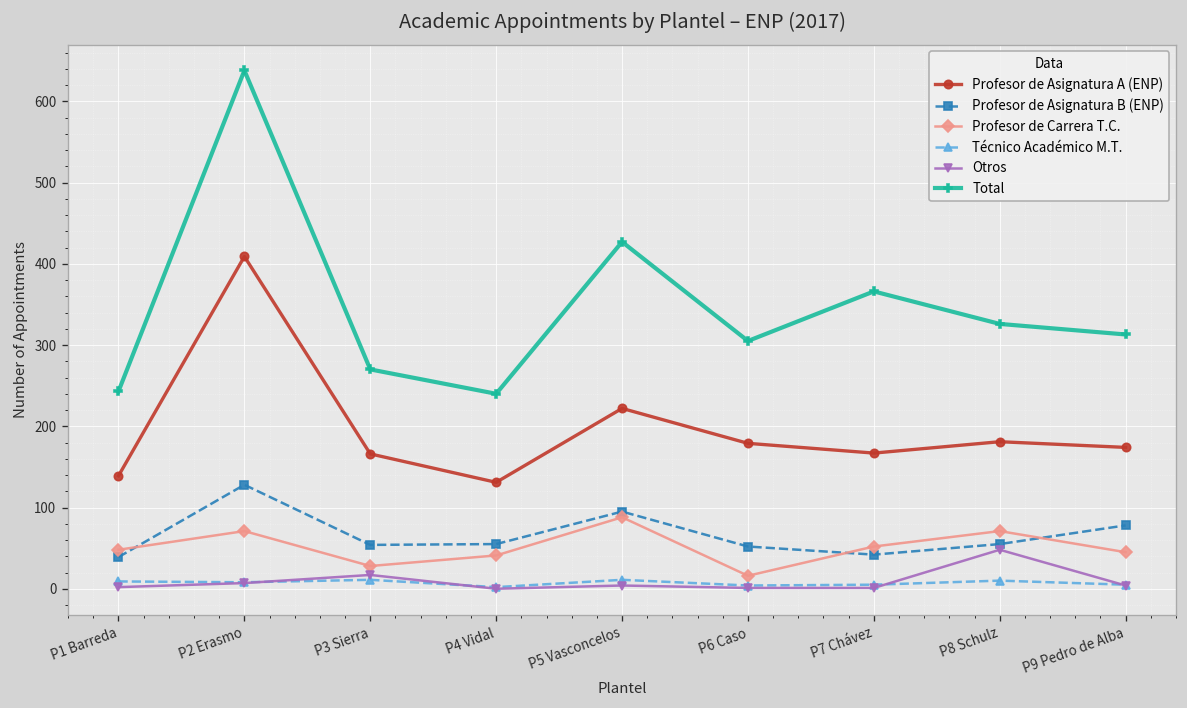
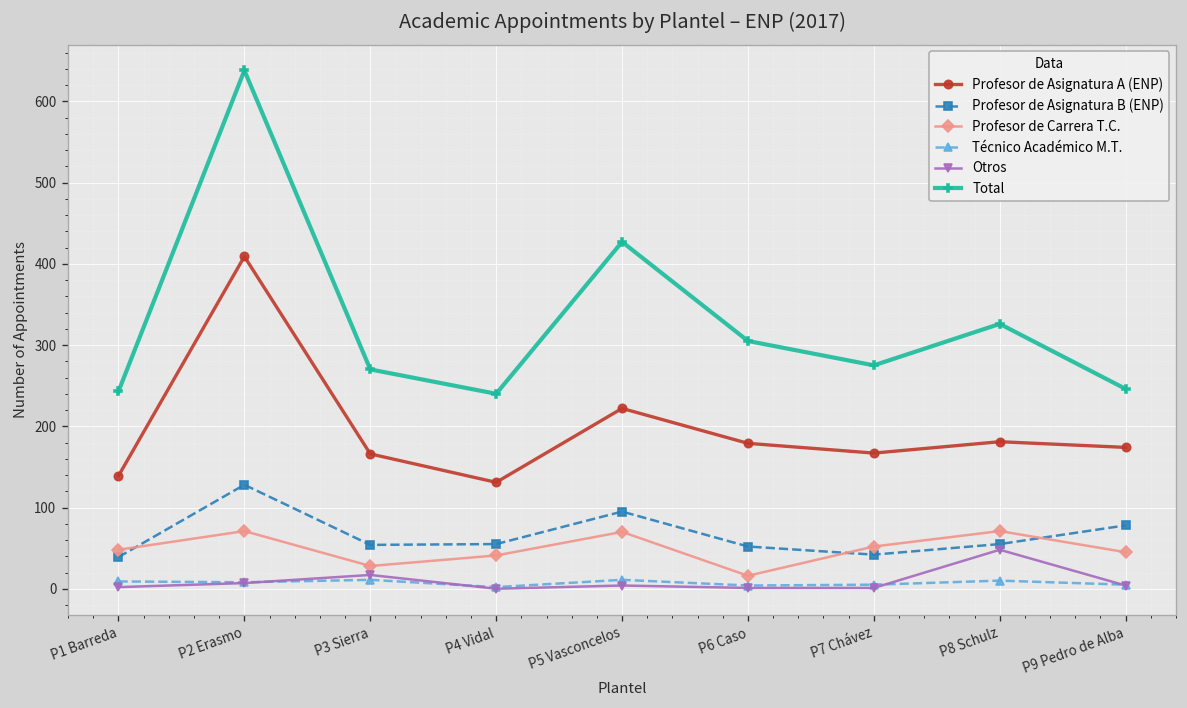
Profesor de Carrera T.C., P5 Vasconcelos: 90 -> 70
Total, P7 Chávez: 370 -> 280
Total, P9 Pedro de Alba: 310 -> 250
